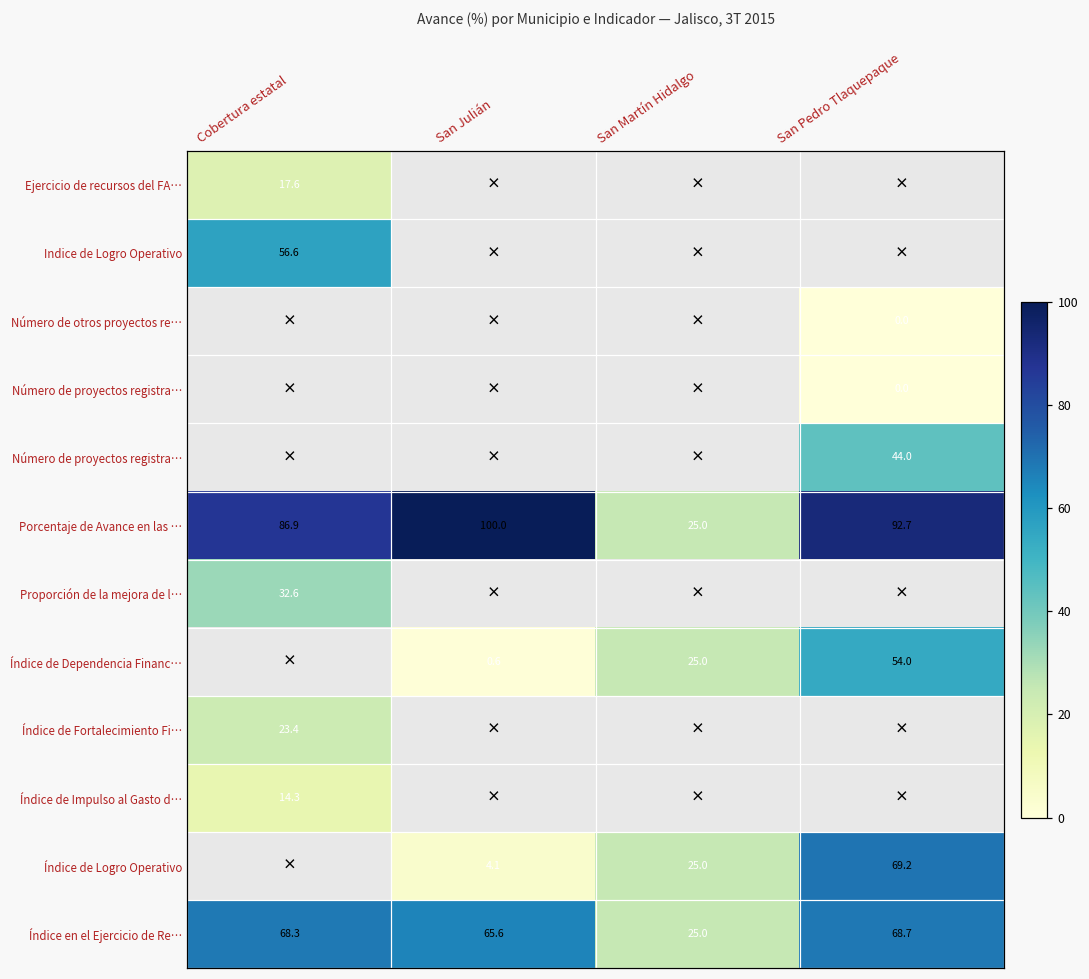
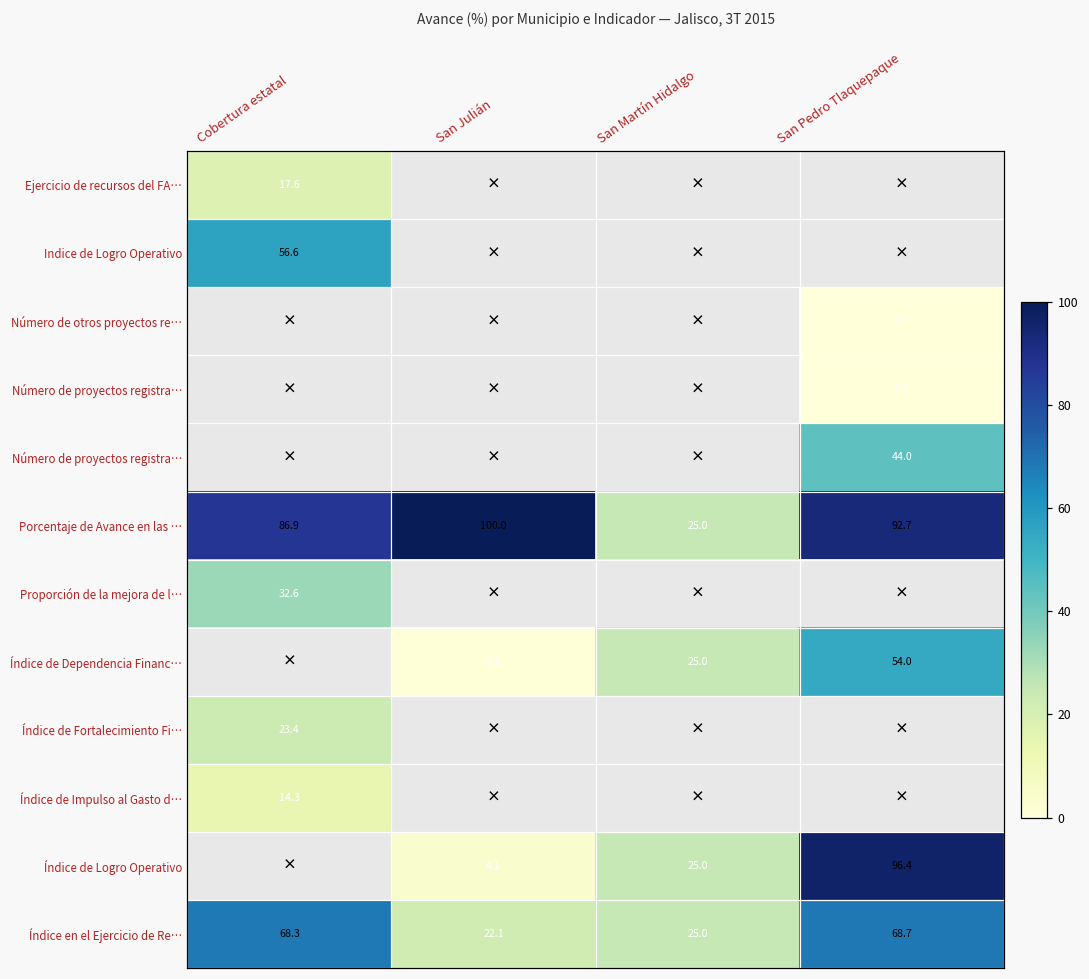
Índice de Logro Operativo, San Pedro Tlaquepaque: 69.2 -> 96.4
Índice en el Ejercicio de Re…, San Julián: 65.6 -> 22.1
